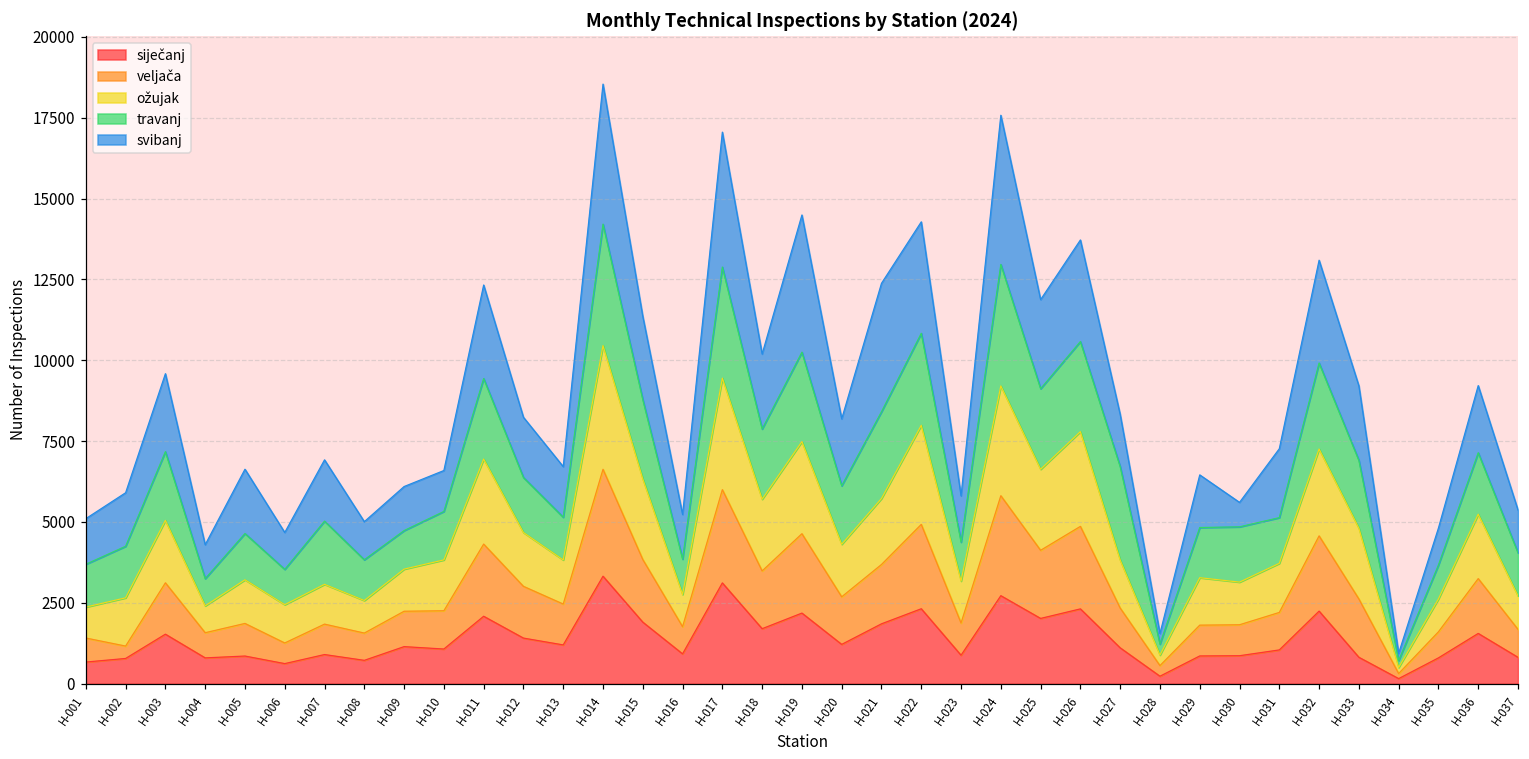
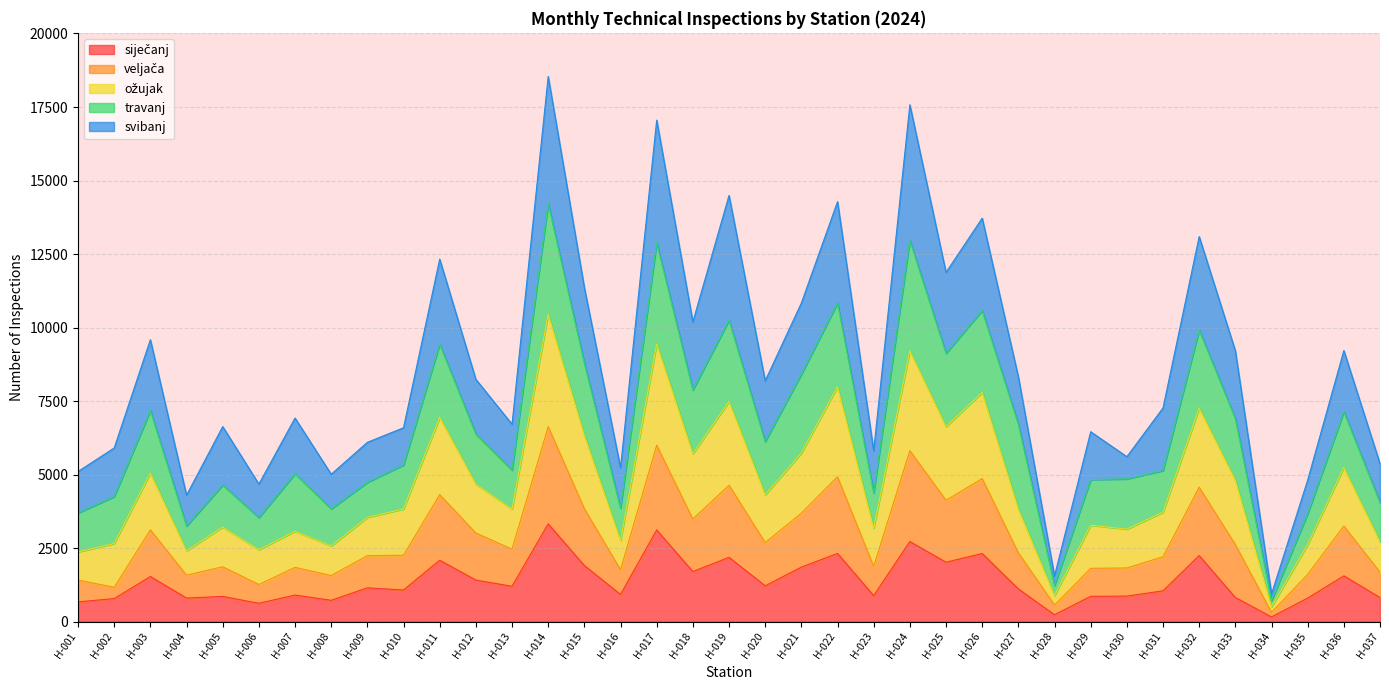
svibanj, H-021: 4000 -> 2400
